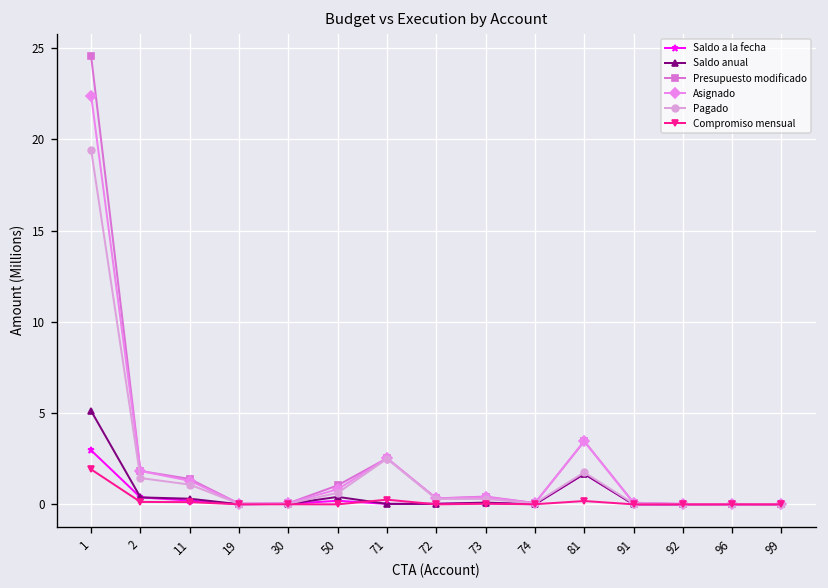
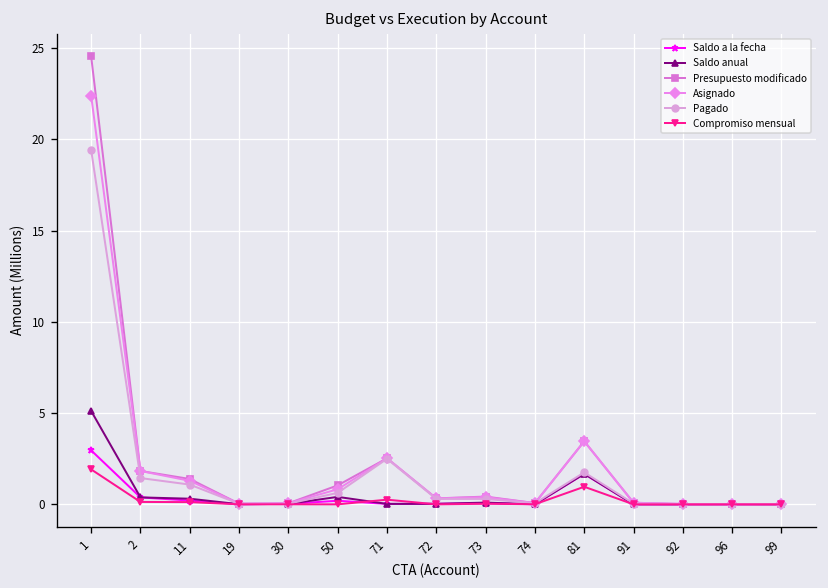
Compromiso mensual, 81: 0.2 -> 1.0
